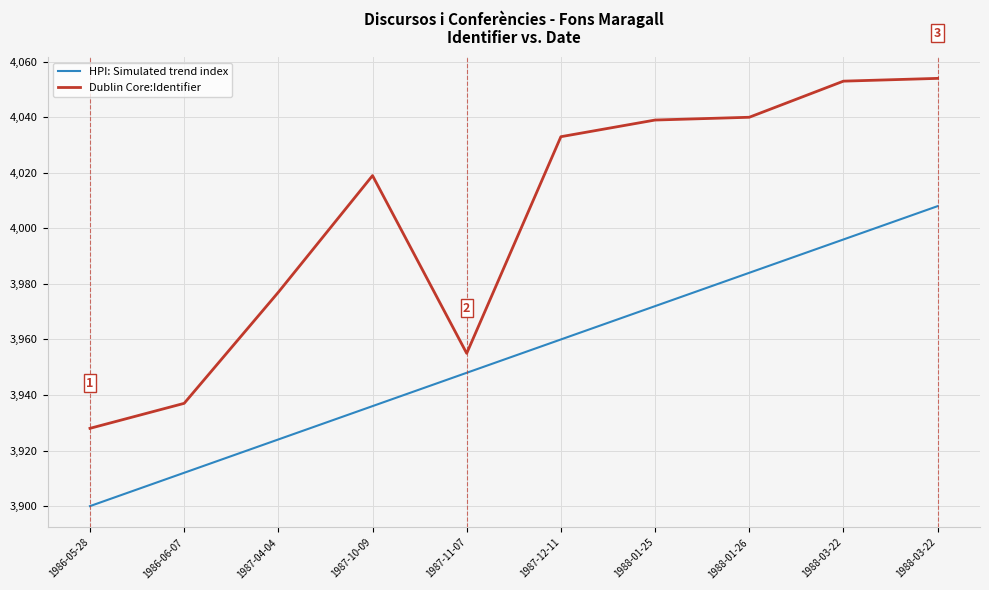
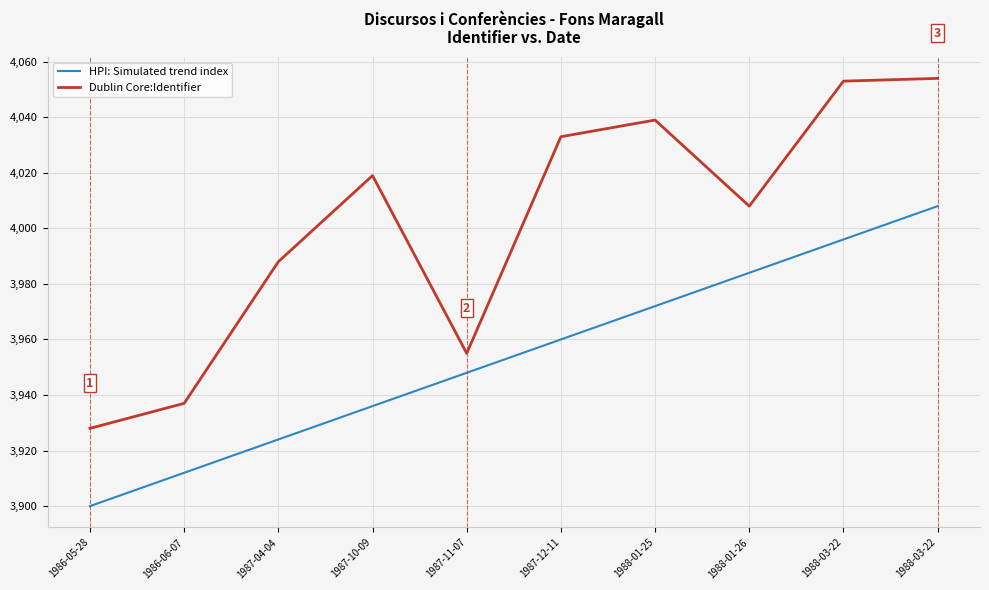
Dublin Core:Identifier, 1987-04-04: 3,977 -> 3,988
Dublin Core:Identifier, 1988-01-26: 4,040 -> 4,008
